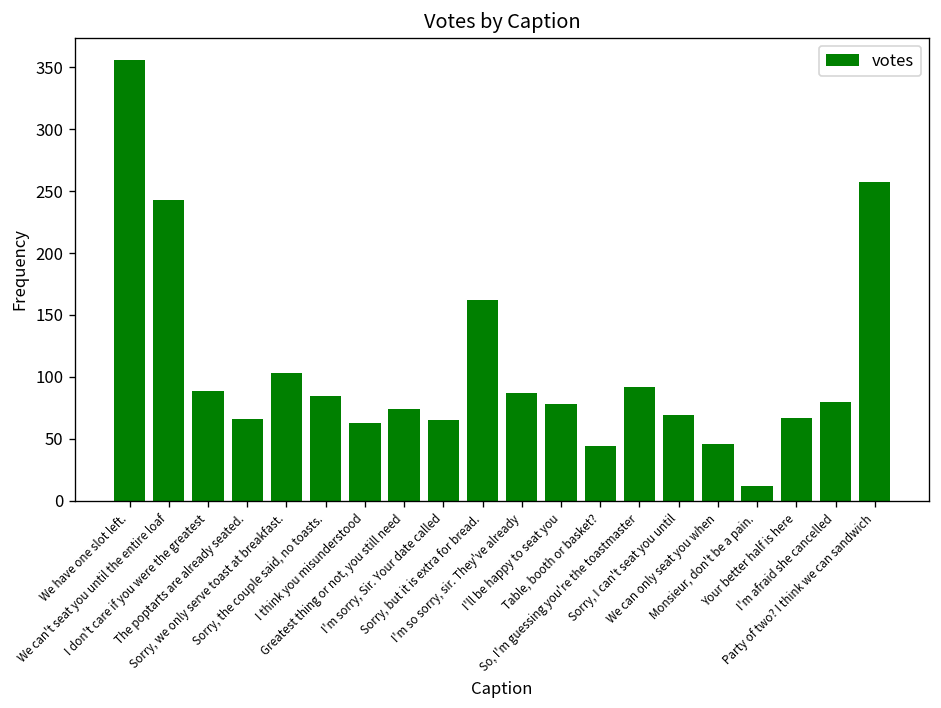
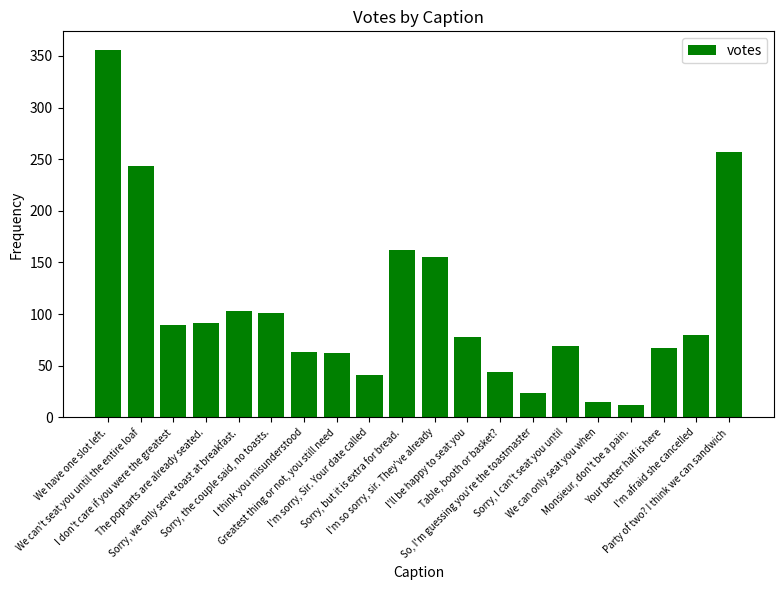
The poptarts are already seated.: 66 -> 91
Sorry, the couple said, no toasts.: 85 -> 101
Greatest thing or not, you still need: 74 -> 62
I'm sorry, Sir. Your date called: 65 -> 41
I'm so sorry, sir. They've already: 87 -> 155
So, I'm guessing you're the toastmaster: 92 -> 24
We can only seat you when: 46 -> 15
